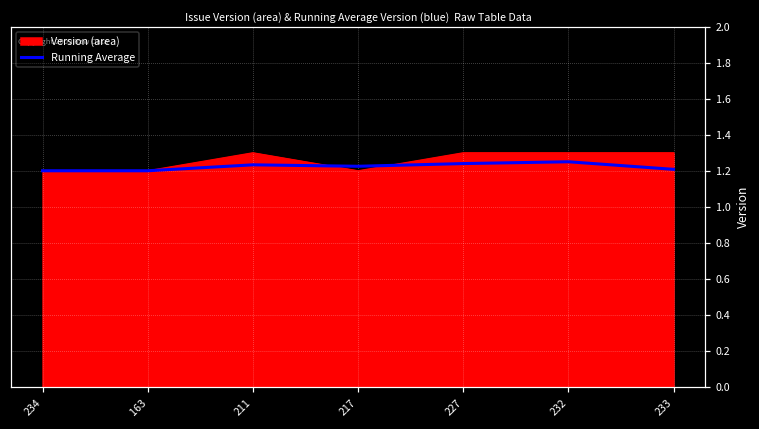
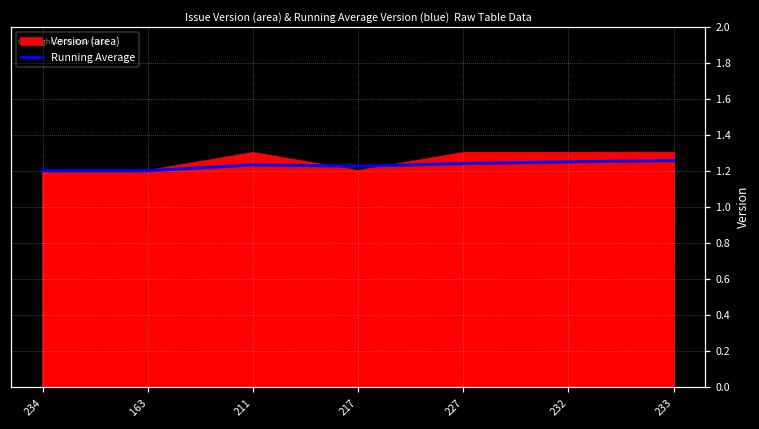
Running Average, 233: 1.21 -> 1.26
